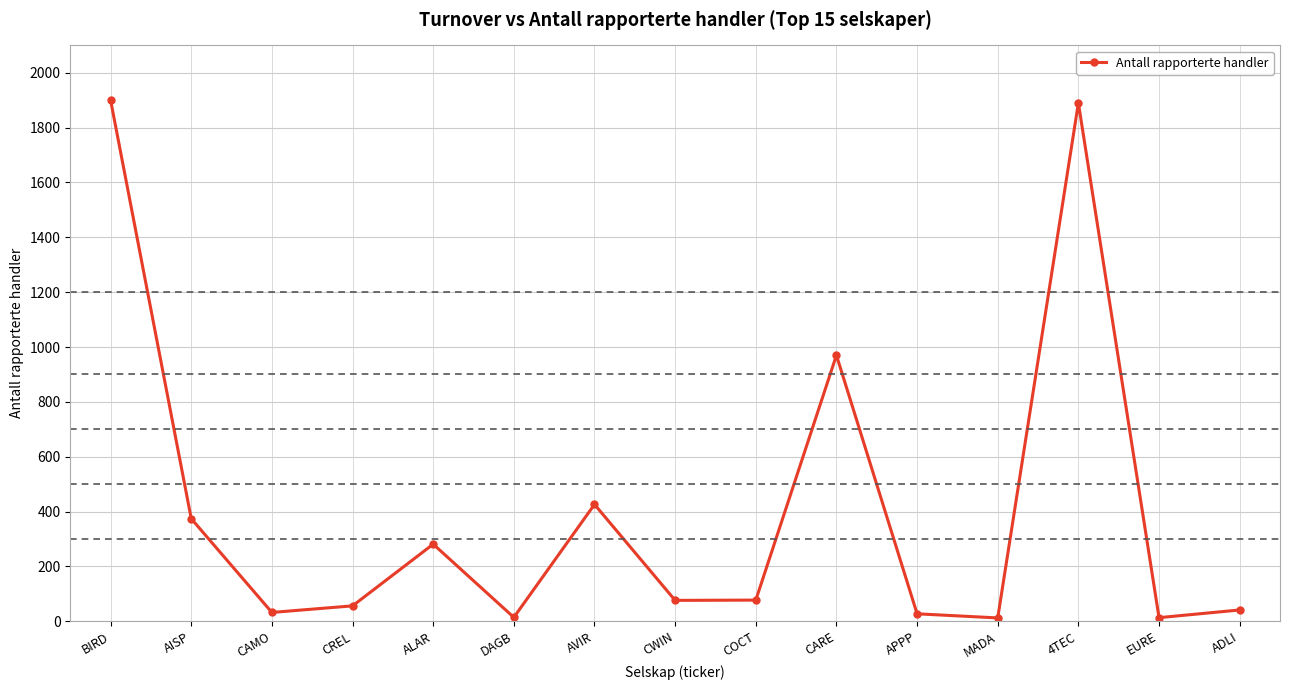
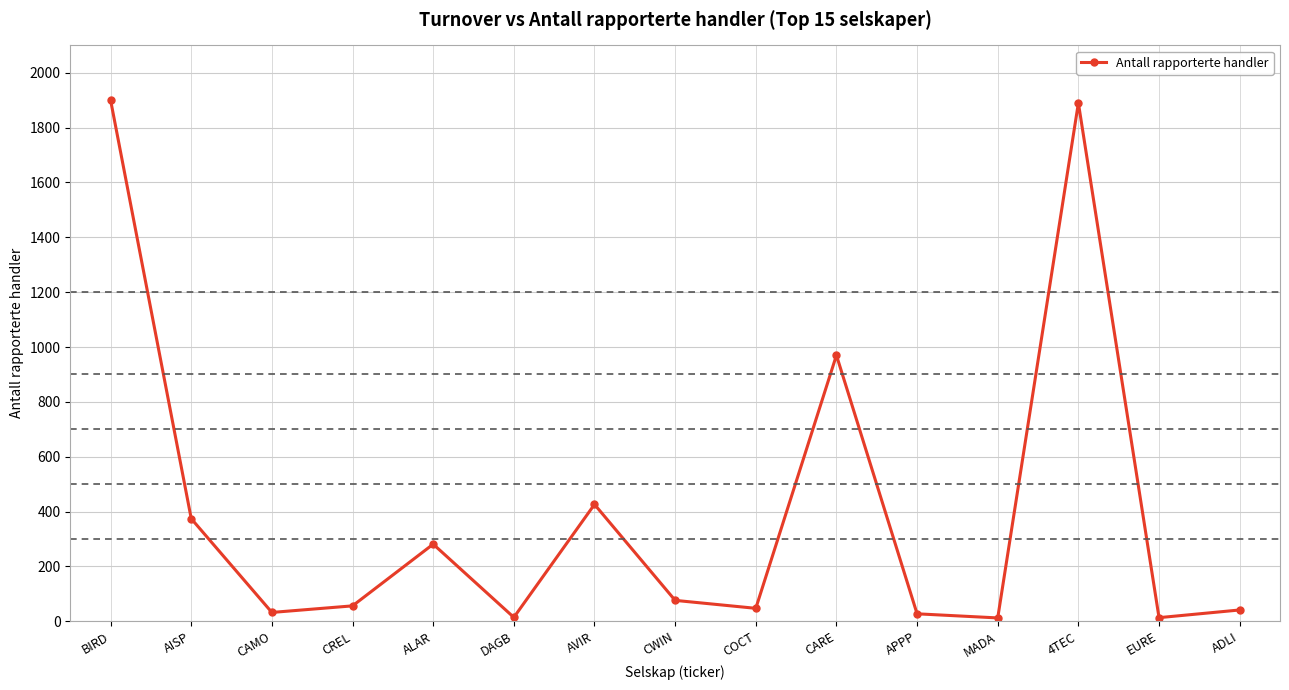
COCT: 80 -> 50
